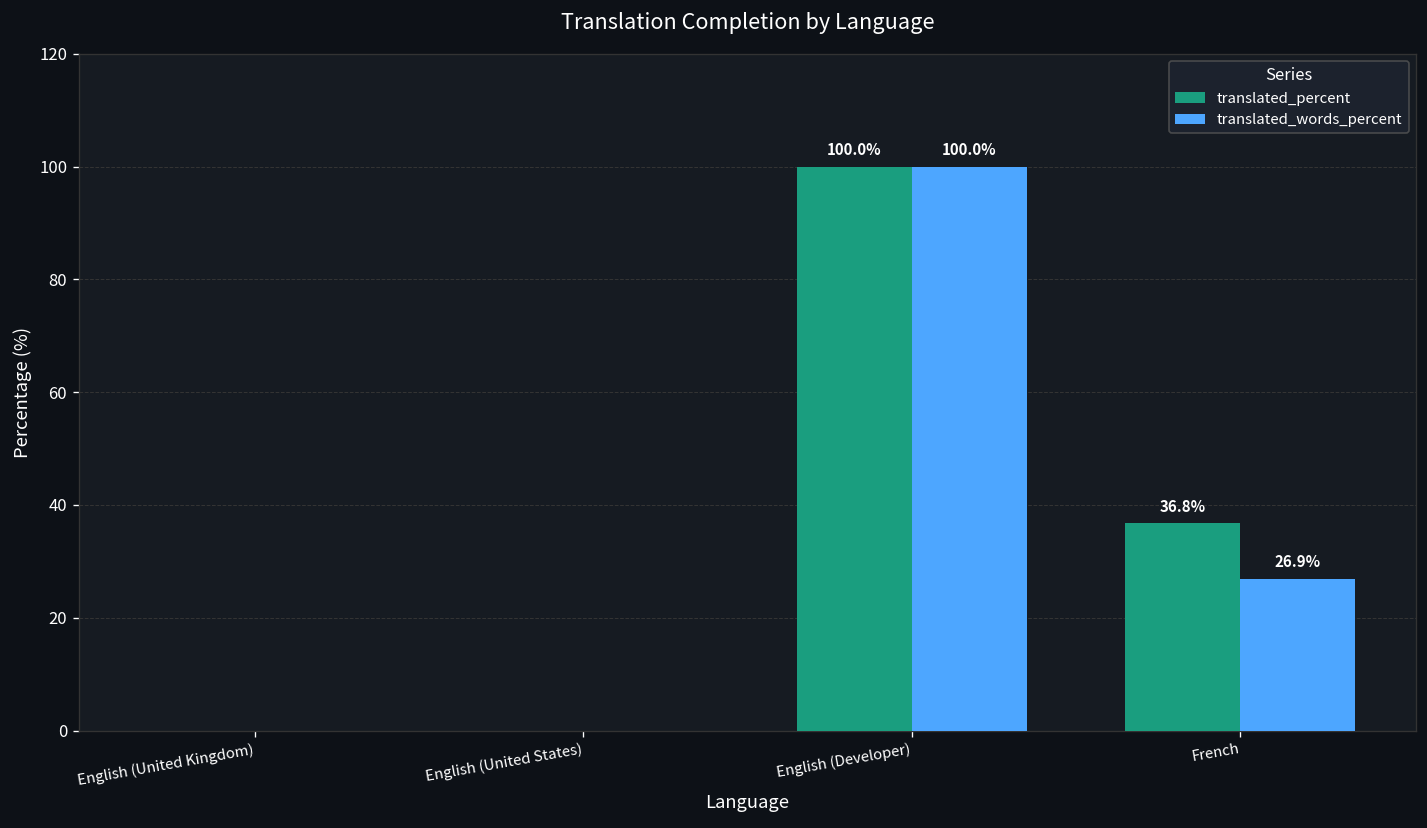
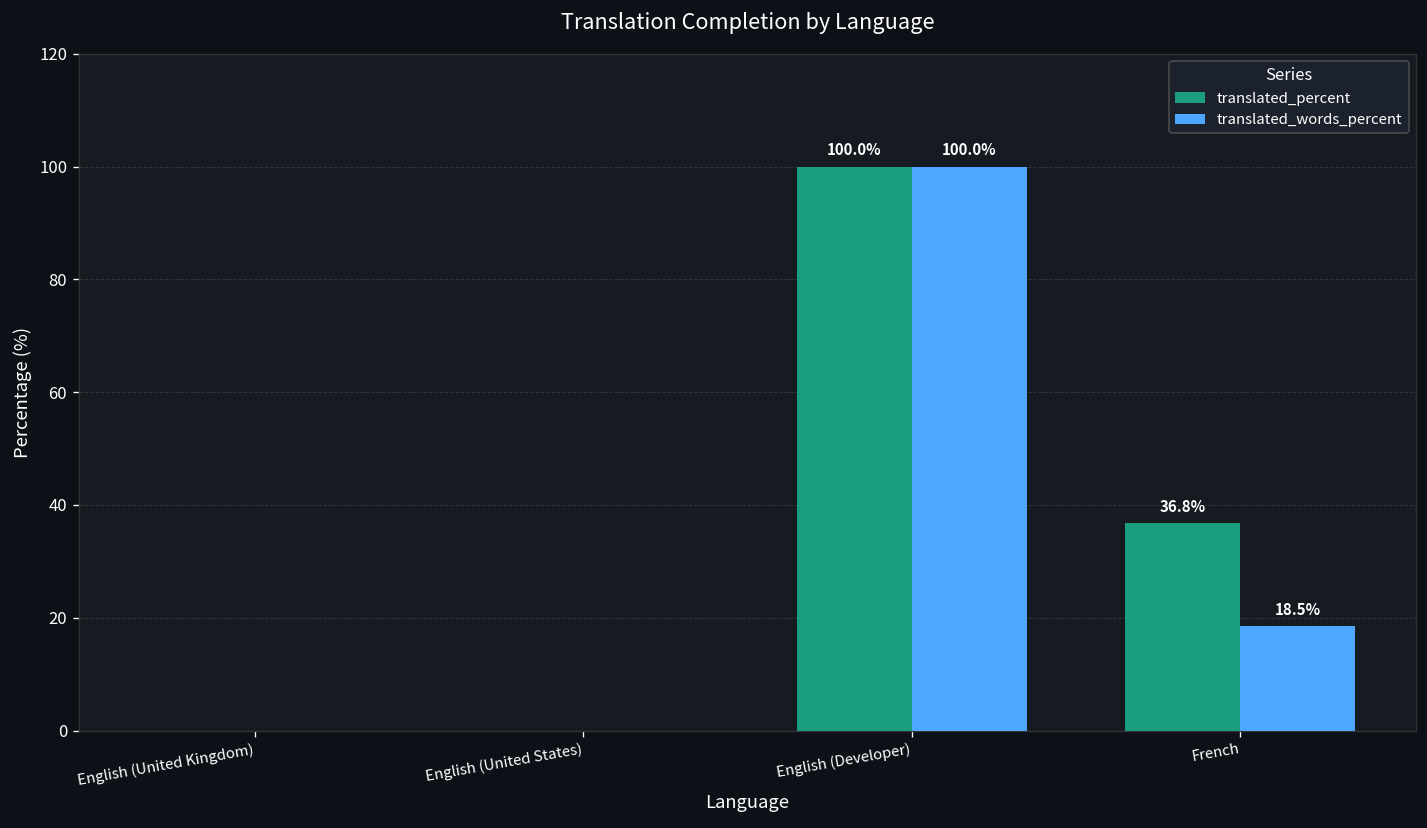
translated_words_percent, French: 26.9% -> 18.5%
